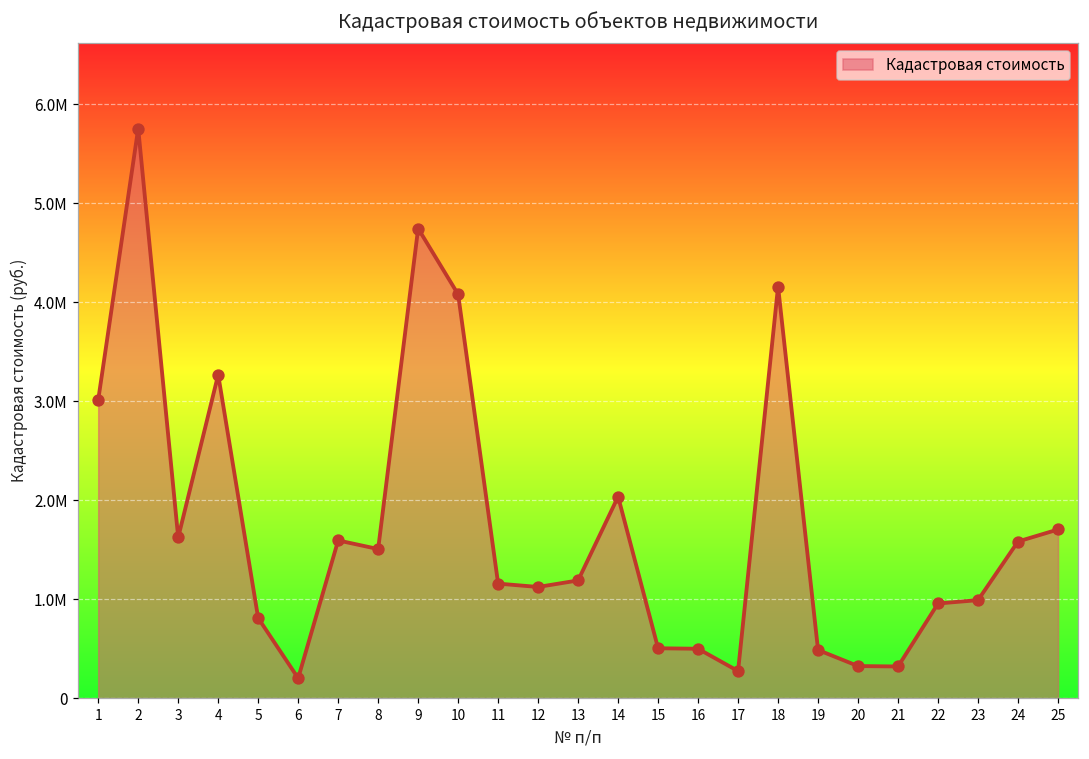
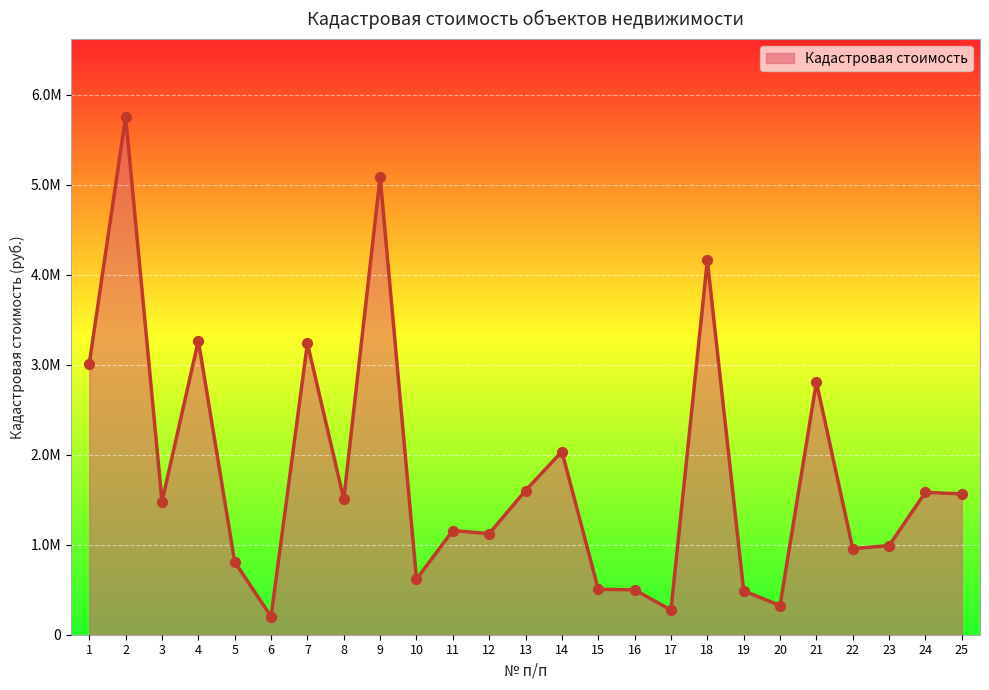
3: 1600000 -> 1500000
7: 1600000 -> 3200000
9: 4700000 -> 5100000
10: 4100000 -> 600000
13: 1200000 -> 1600000
21: 300000 -> 2800000
25: 1700000 -> 1600000
